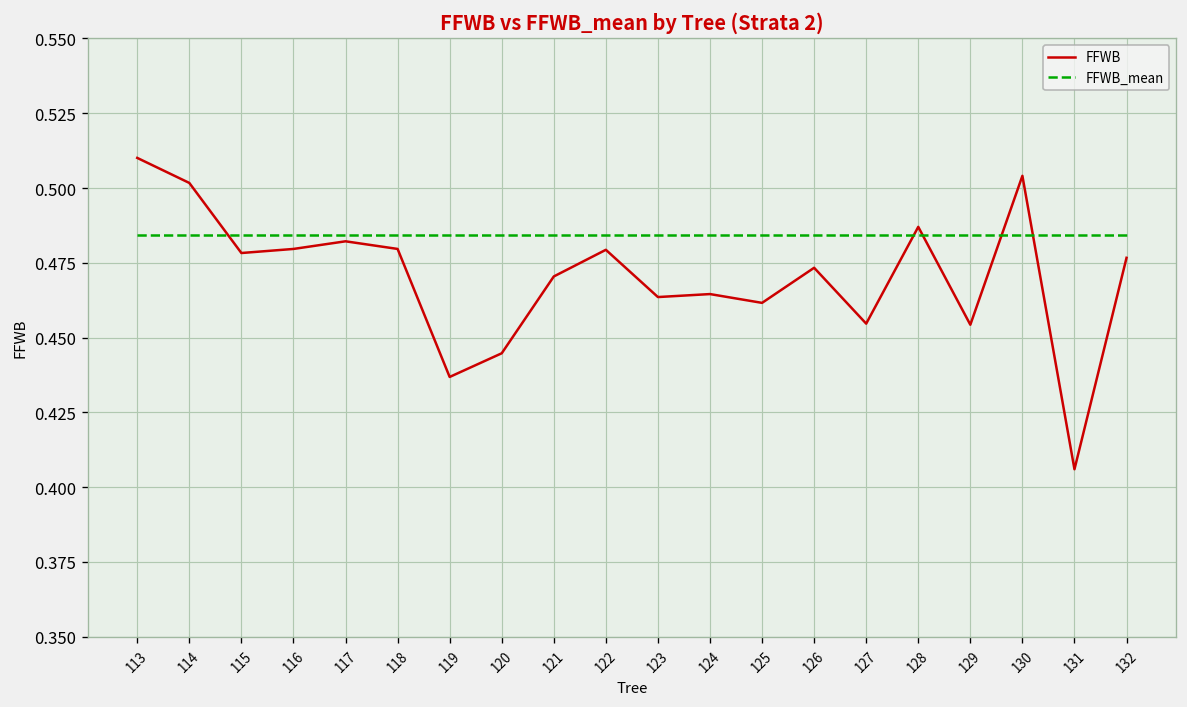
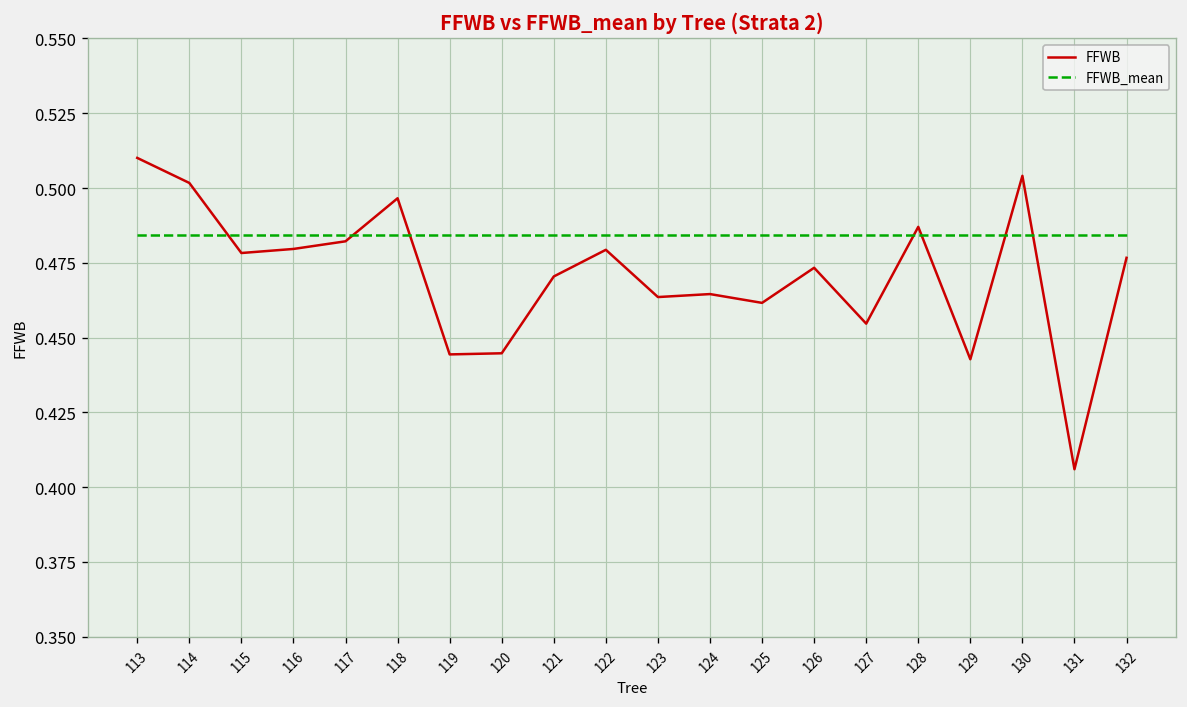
FFWB, 118: 0.480 -> 0.497
FFWB, 119: 0.437 -> 0.444
FFWB, 129: 0.454 -> 0.443
